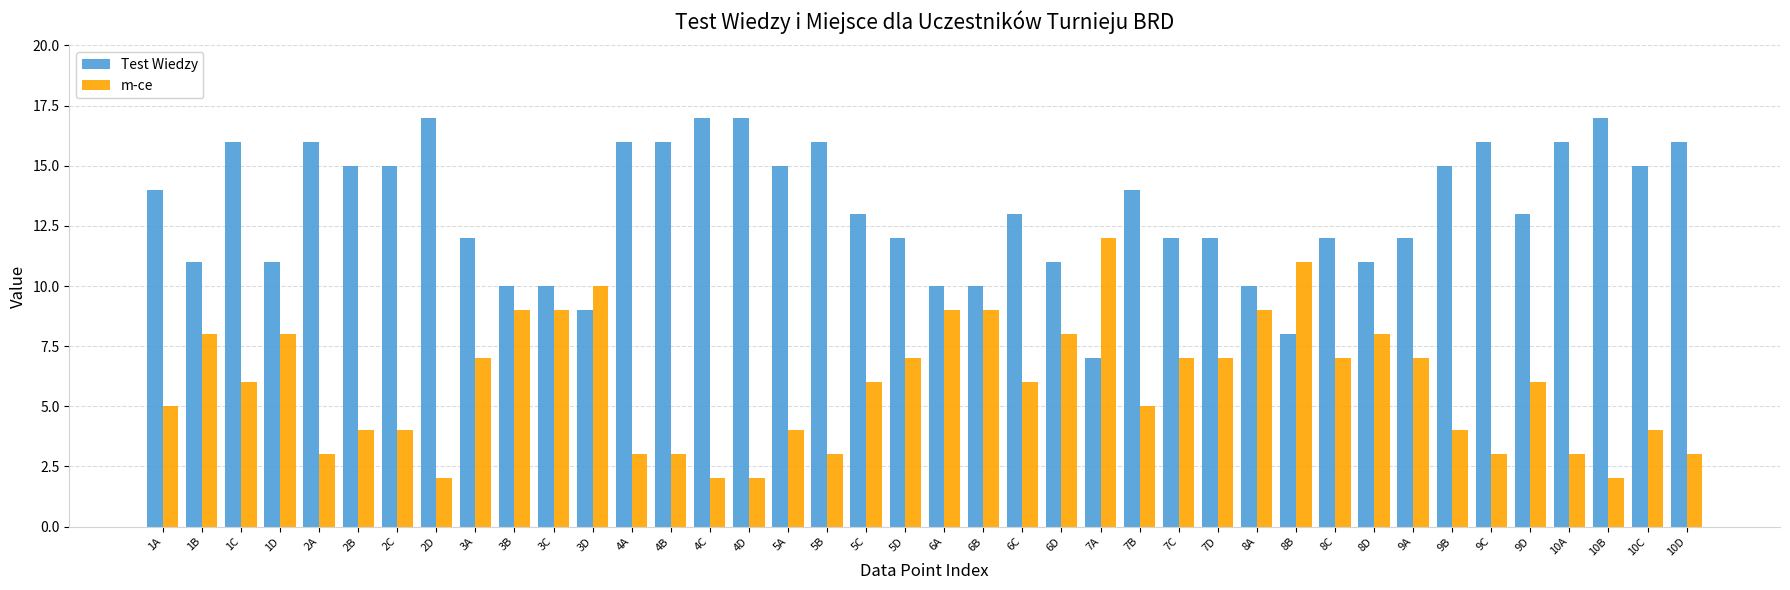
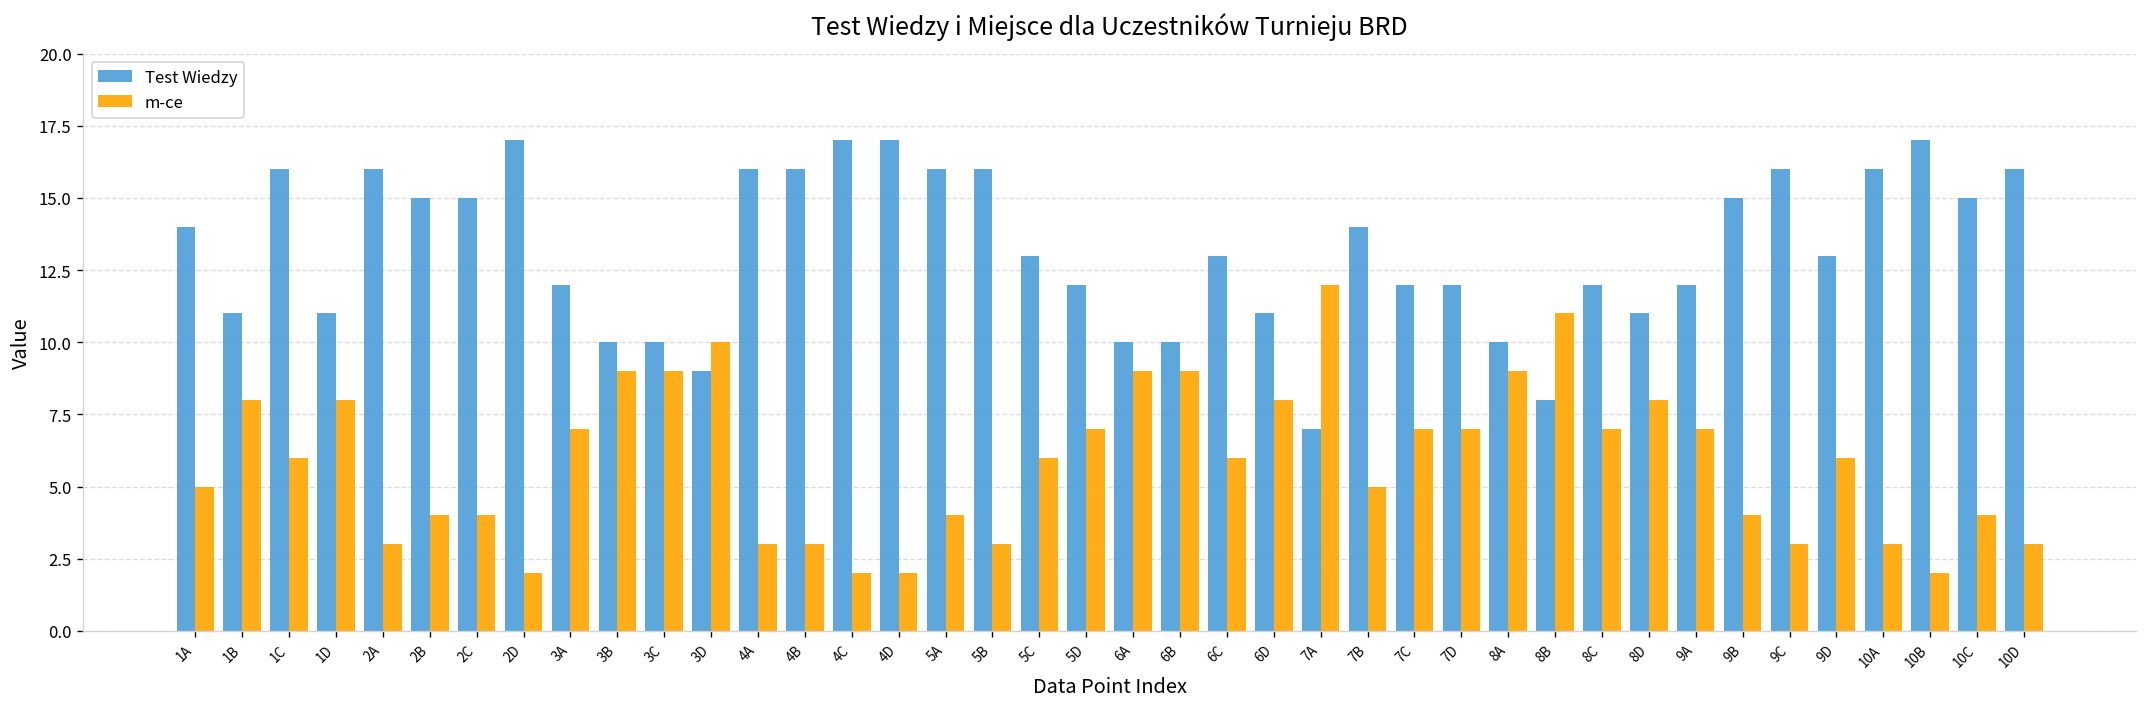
Test Wiedzy, 5A: 15 -> 16
